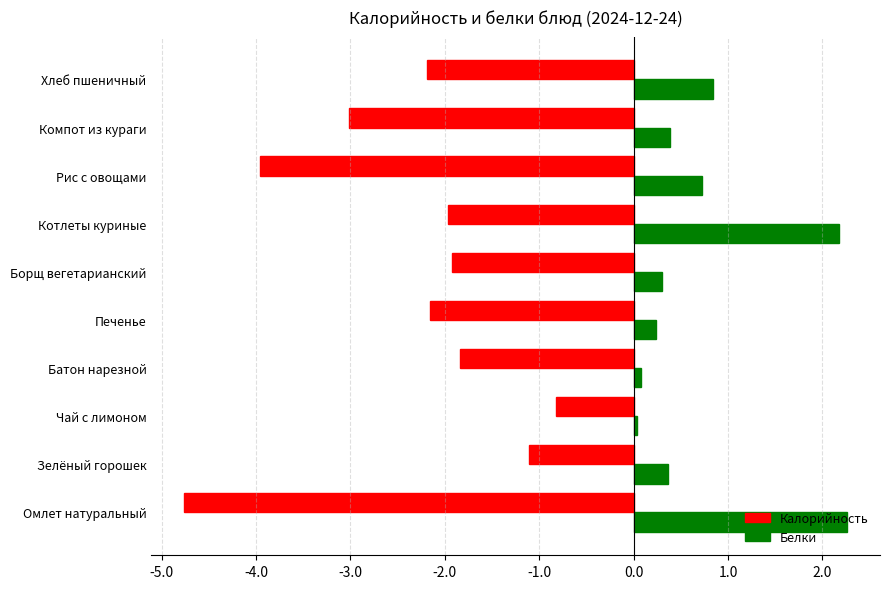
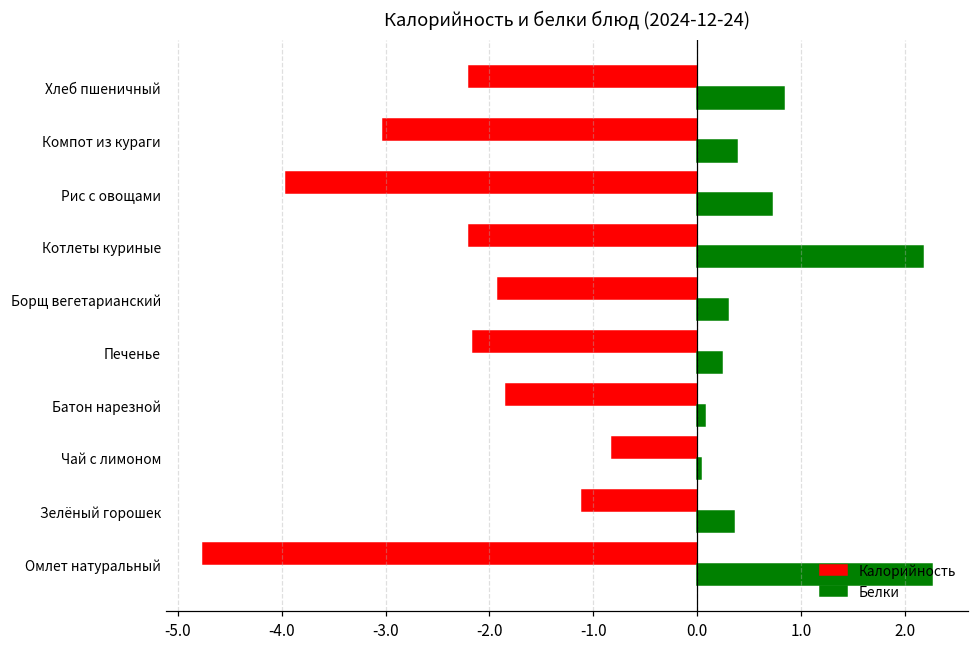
Калорийность, Котлеты куриные: -2.0 -> -2.2
